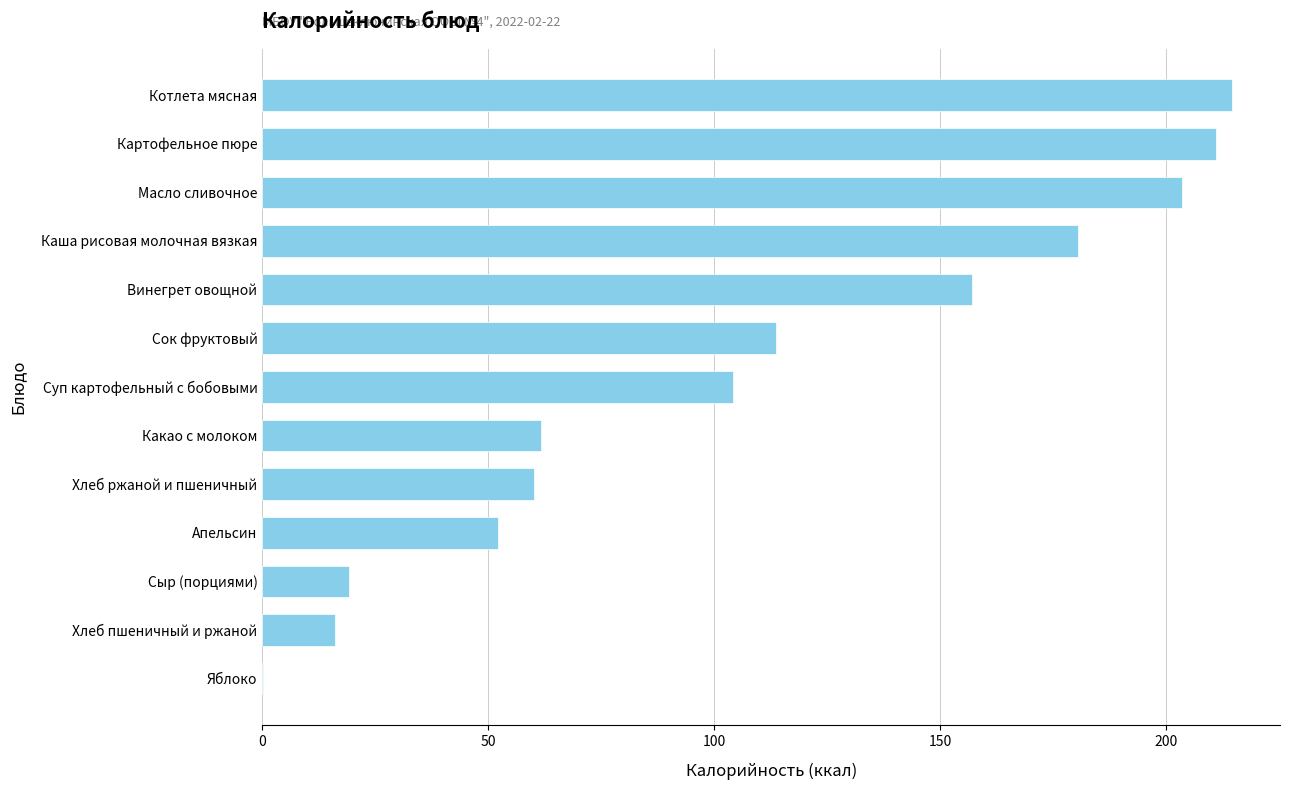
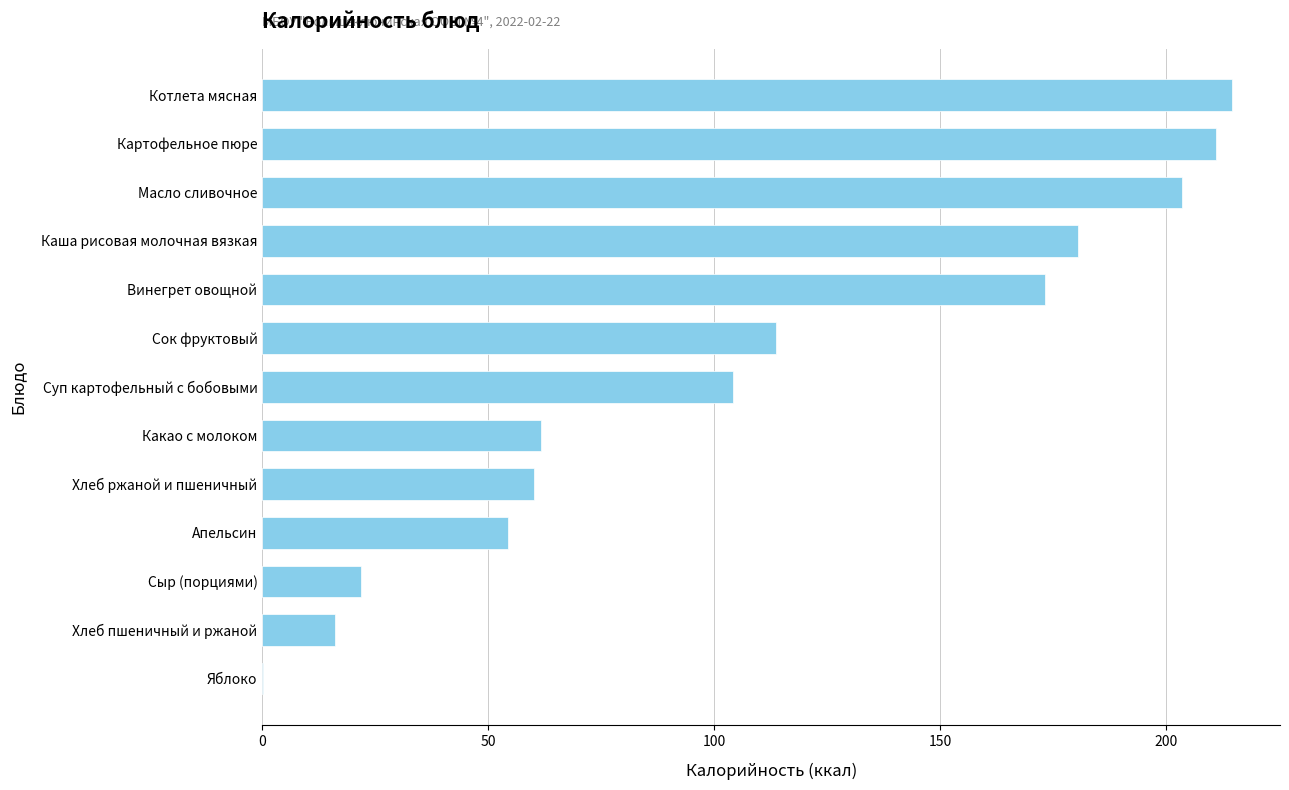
Винегрет овощной: 157 -> 173
Апельсин: 52 -> 54
Сыр (порциями): 19 -> 22
